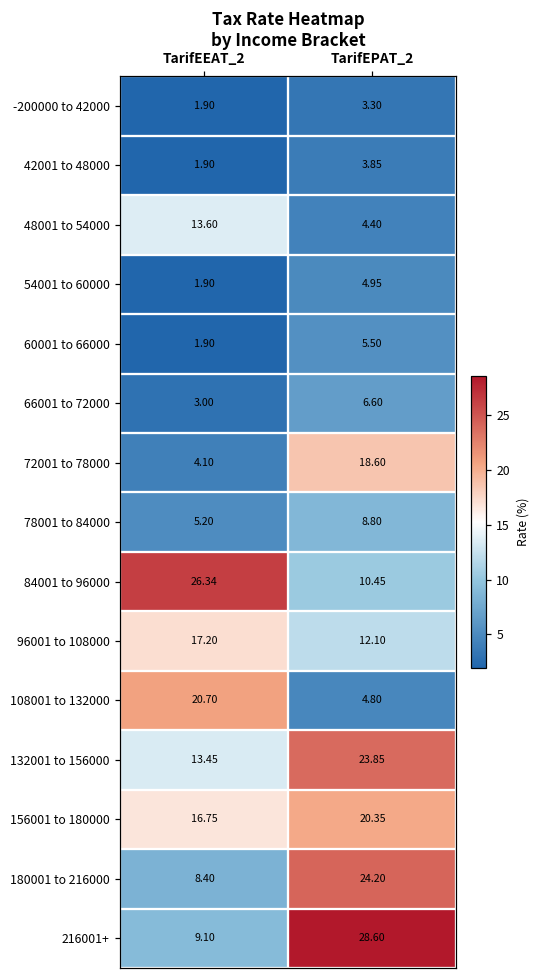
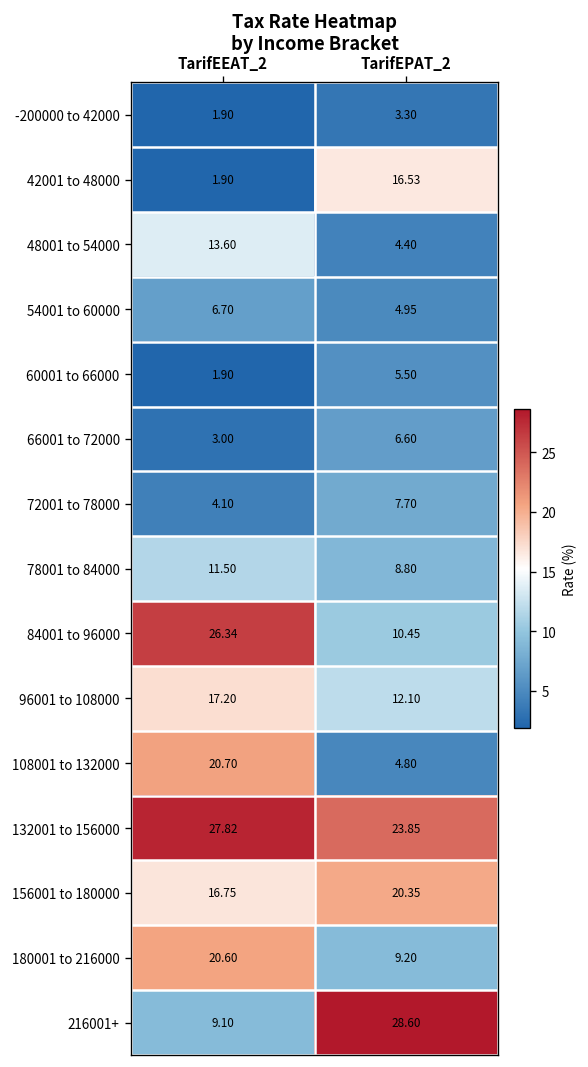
42001 to 48000, TarifEPAT_2: 3.85 -> 16.53
54001 to 60000, TarifEEAT_2: 1.90 -> 6.70
72001 to 78000, TarifEPAT_2: 18.60 -> 7.70
78001 to 84000, TarifEEAT_2: 5.20 -> 11.50
132001 to 156000, TarifEEAT_2: 13.45 -> 27.82
180001 to 216000, TarifEEAT_2: 8.40 -> 20.60
180001 to 216000, TarifEPAT_2: 24.20 -> 9.20
